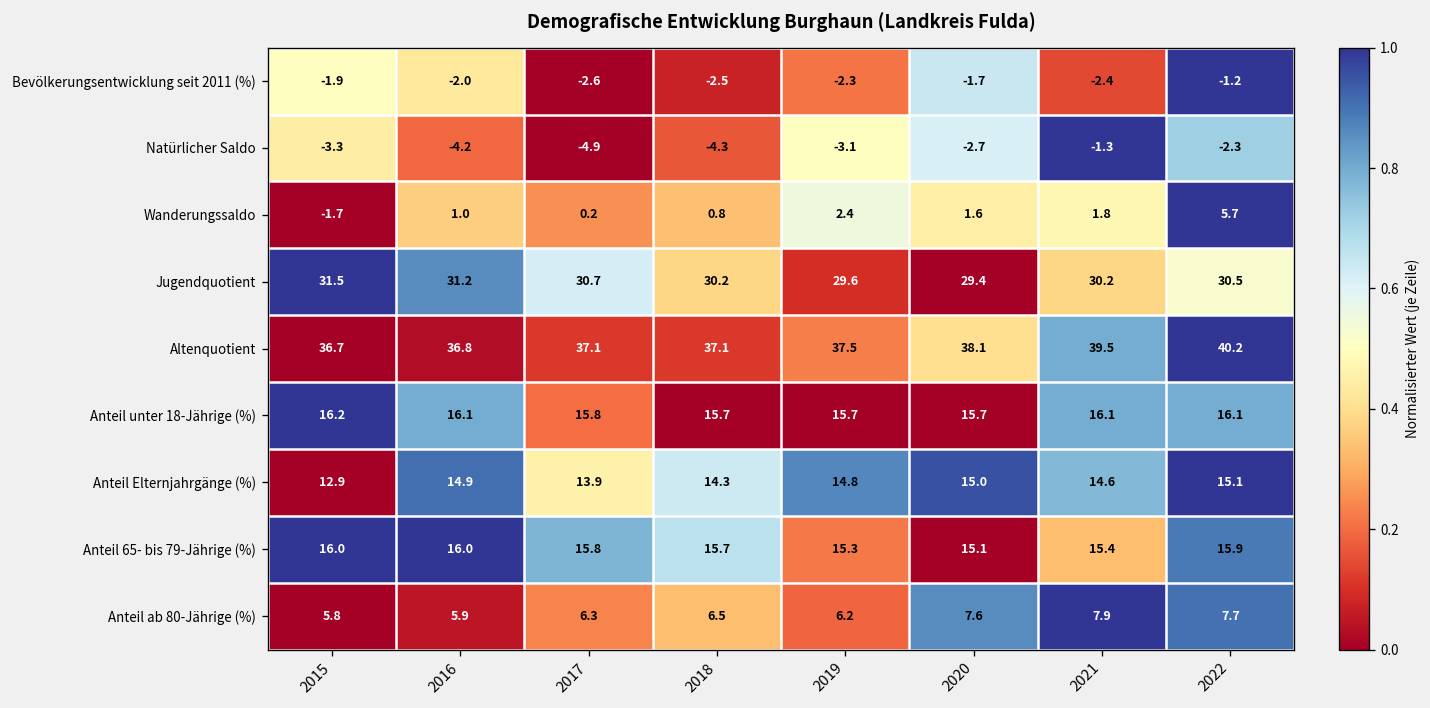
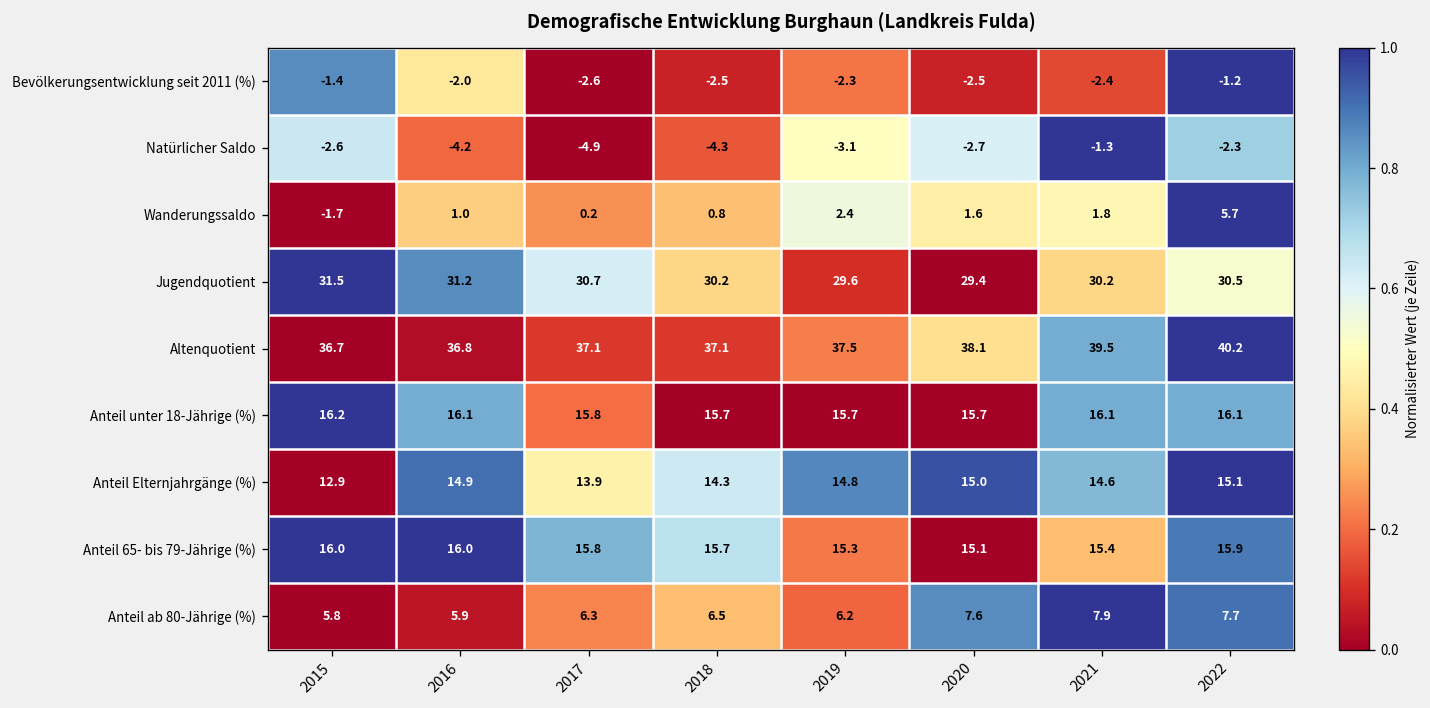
Bevölkerungsentwicklung seit 2011 (%), 2015: -1.9 -> -1.4
Bevölkerungsentwicklung seit 2011 (%), 2020: -1.7 -> -2.5
Natürlicher Saldo, 2015: -3.3 -> -2.6
